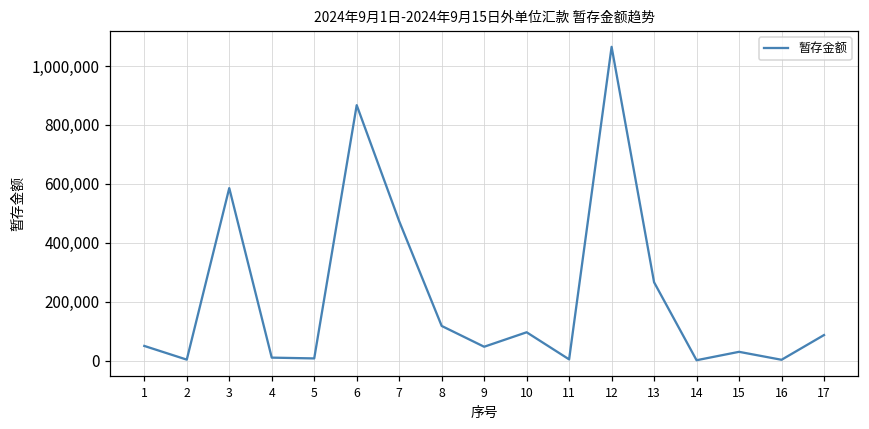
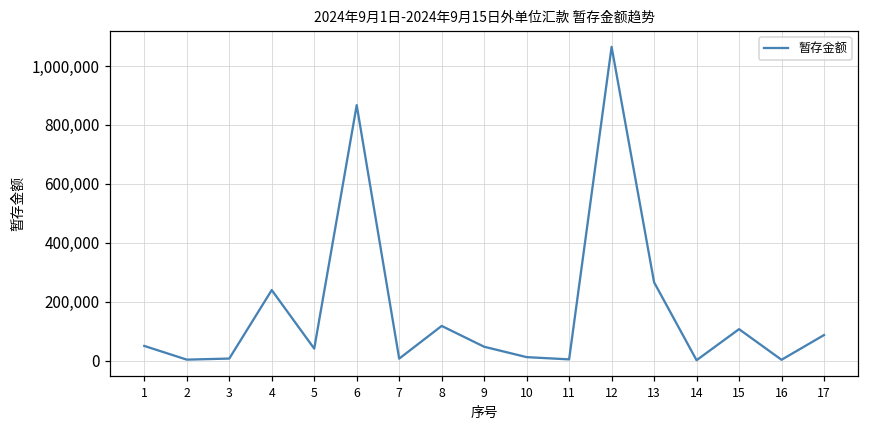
3: 590,000 -> 10,000
4: 10,000 -> 240,000
5: 10,000 -> 40,000
7: 470,000 -> 10,000
10: 100,000 -> 10,000
15: 30,000 -> 110,000
